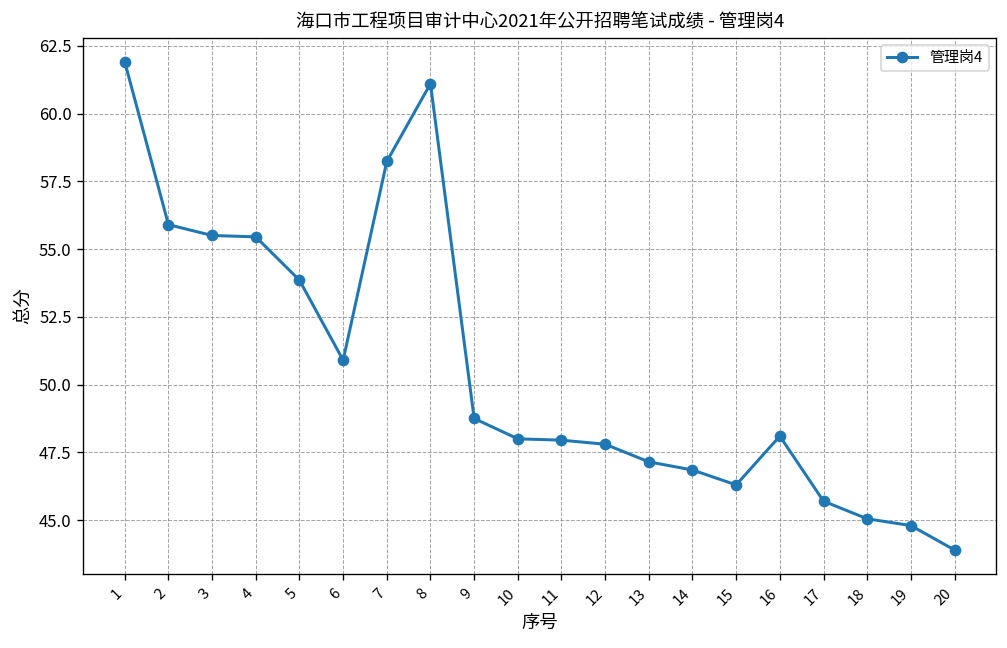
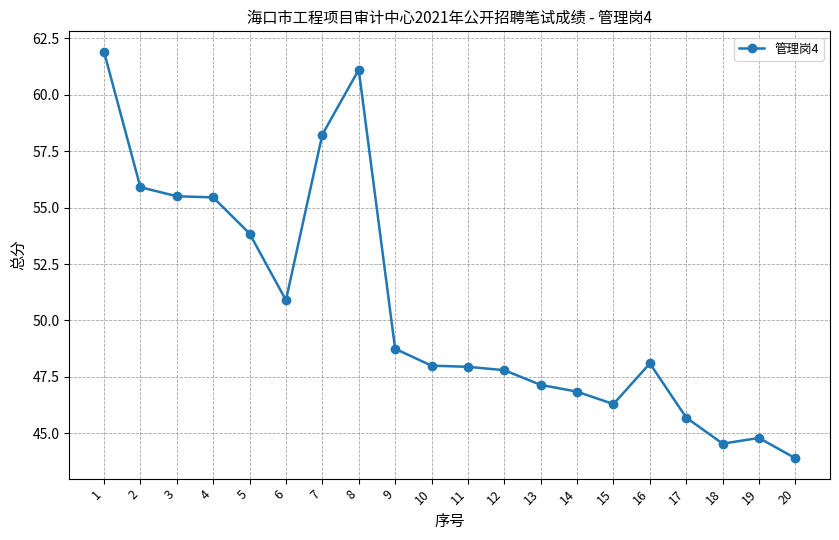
18: 45.1 -> 44.6
